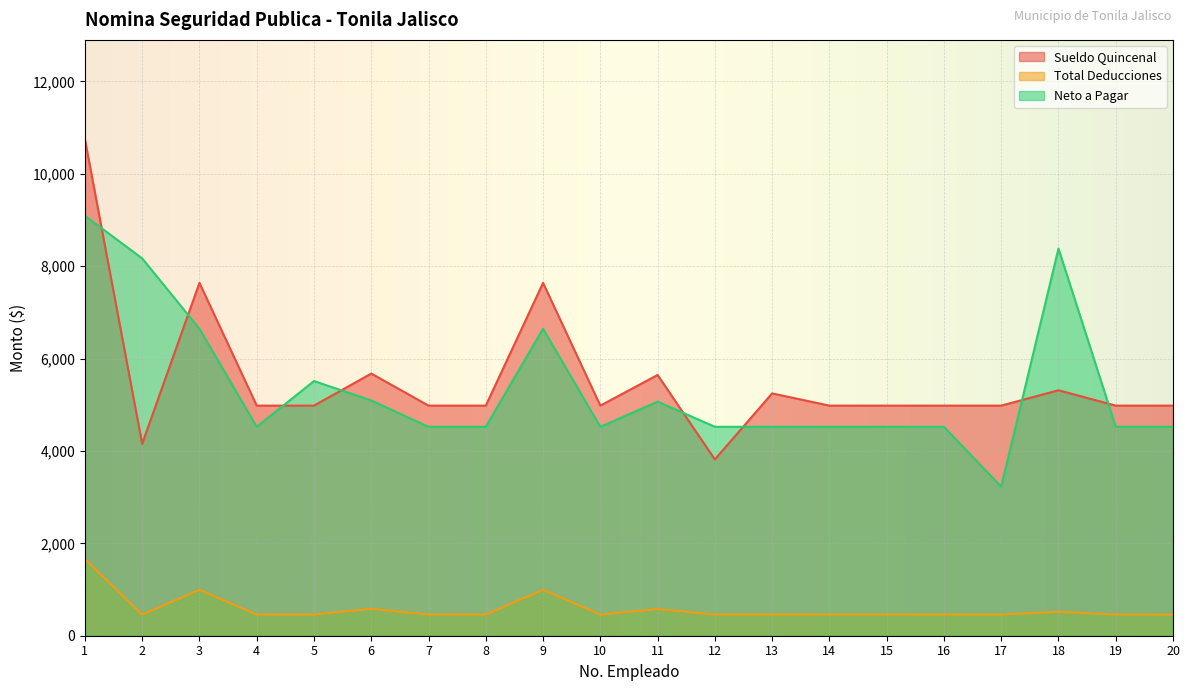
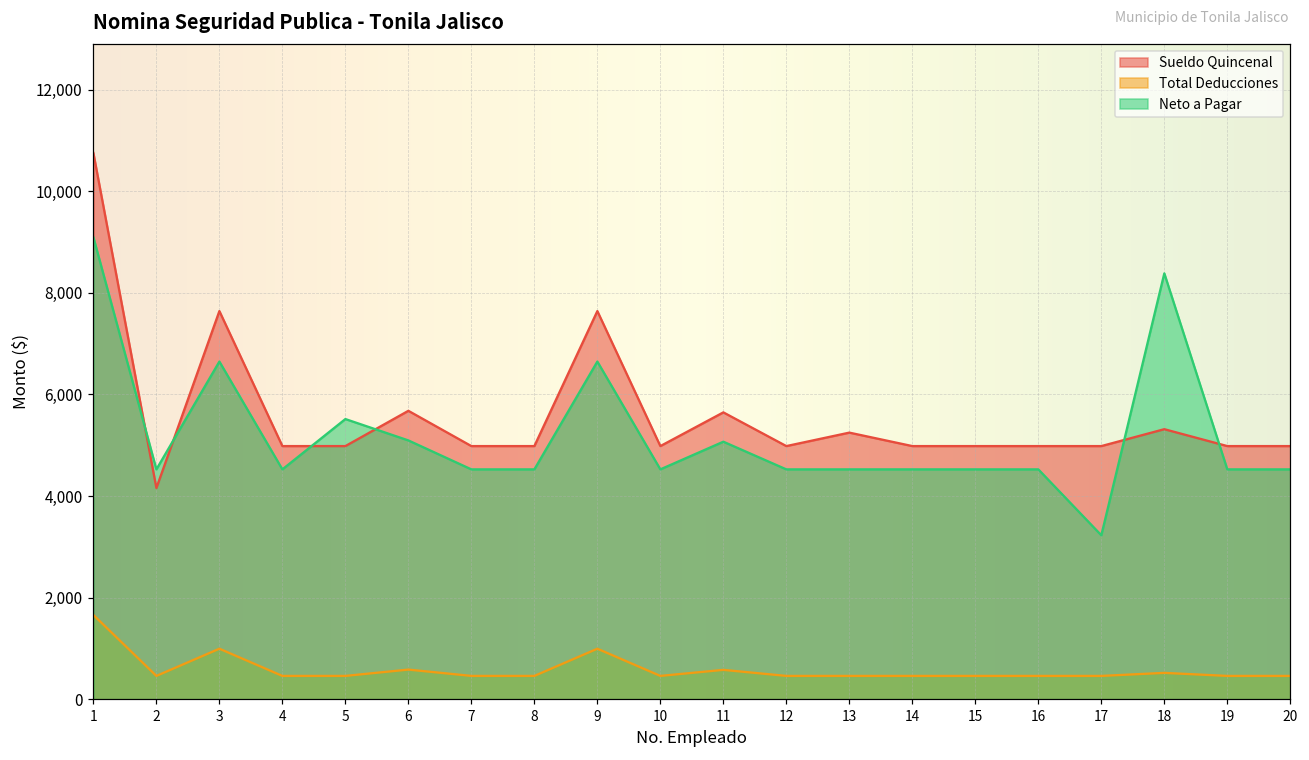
Neto a Pagar, 2: 8,200 -> 4,500
Sueldo Quincenal, 12: 3,800 -> 5,000
